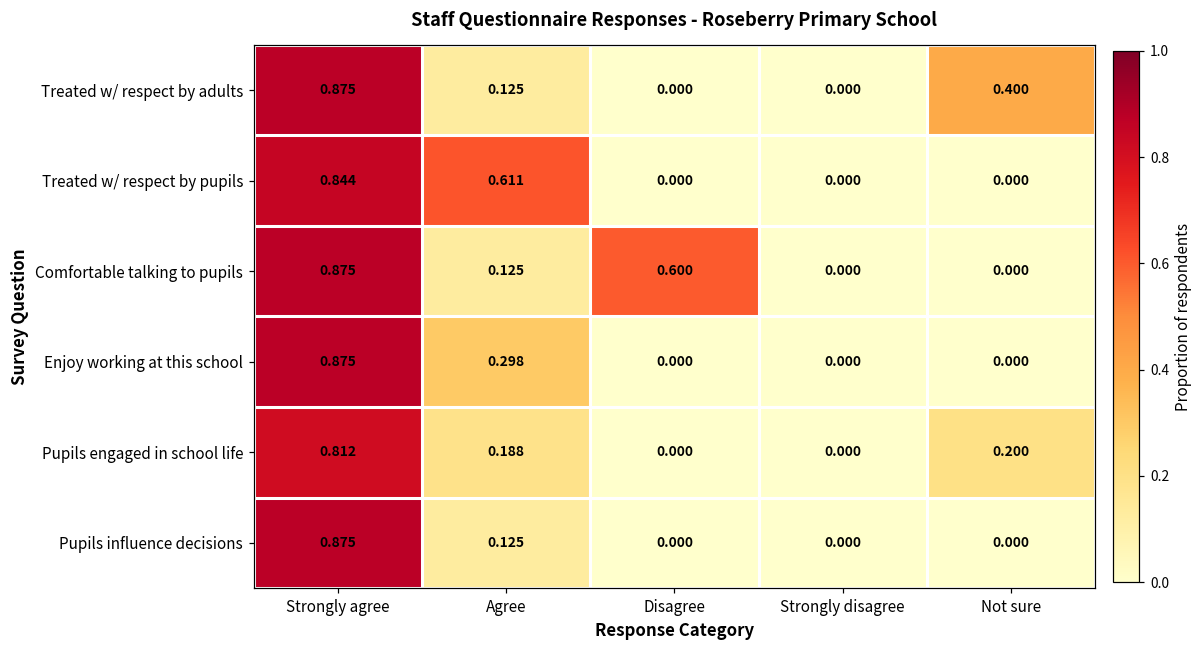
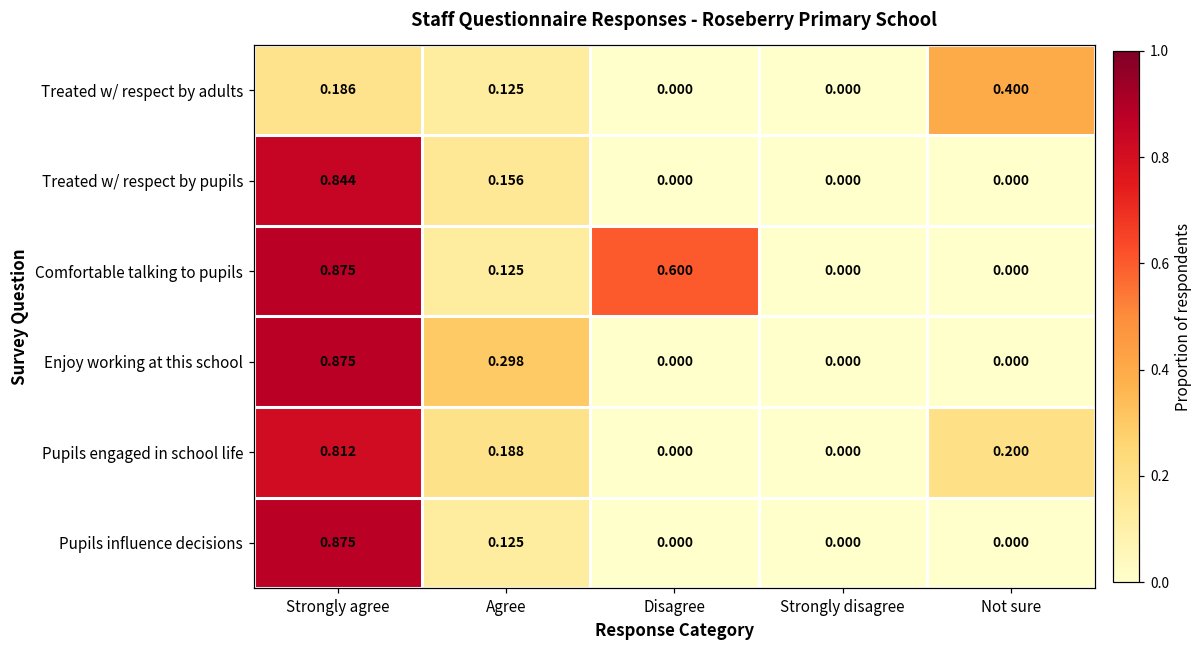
Treated w/ respect by adults, Strongly agree: 0.875 -> 0.186
Treated w/ respect by pupils, Agree: 0.611 -> 0.156
